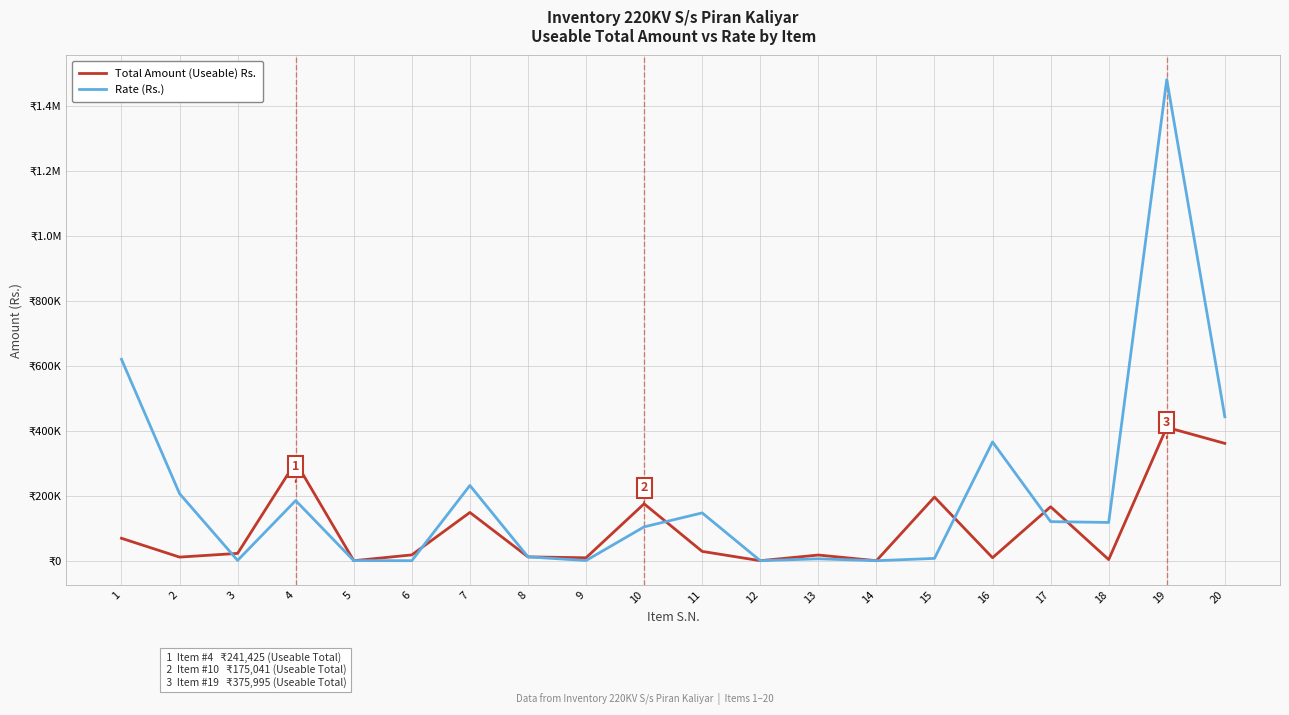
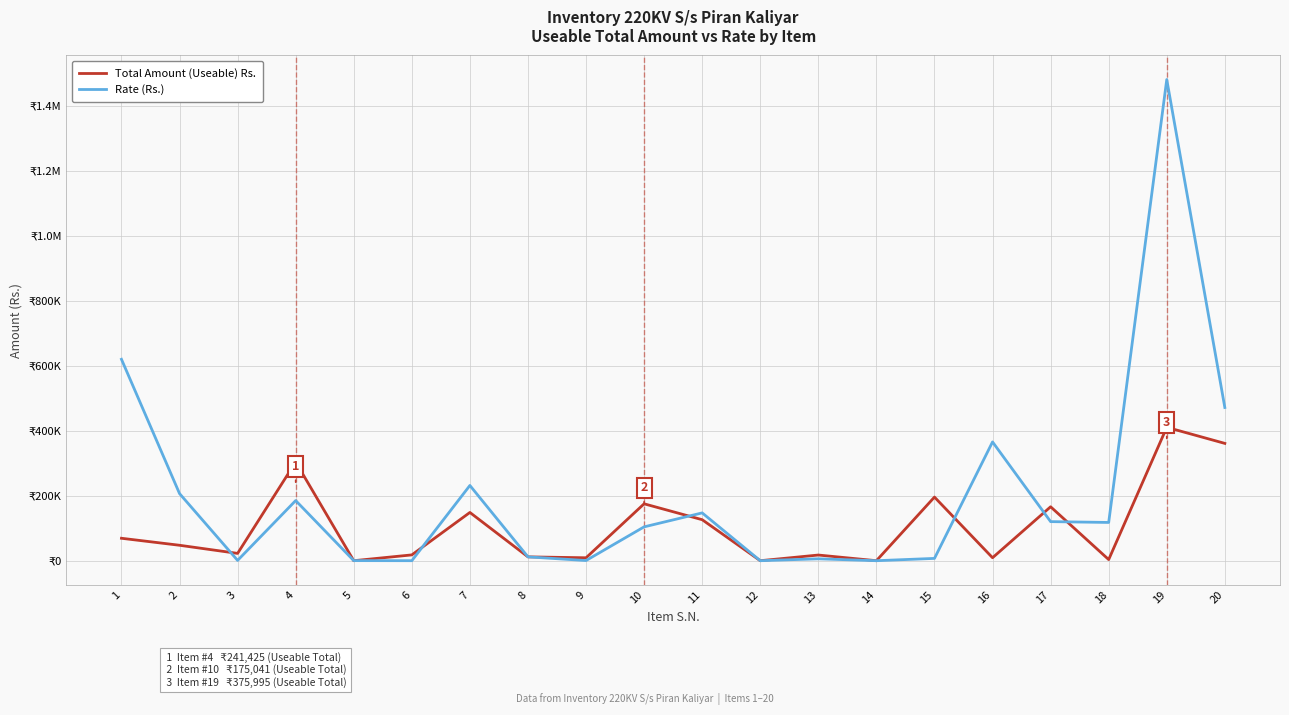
Total Amount (Useable) Rs., 2: ₹10000 -> ₹50000
Total Amount (Useable) Rs., 11: ₹30000 -> ₹130000
Rate (Rs.), 20: ₹440000 -> ₹470000
